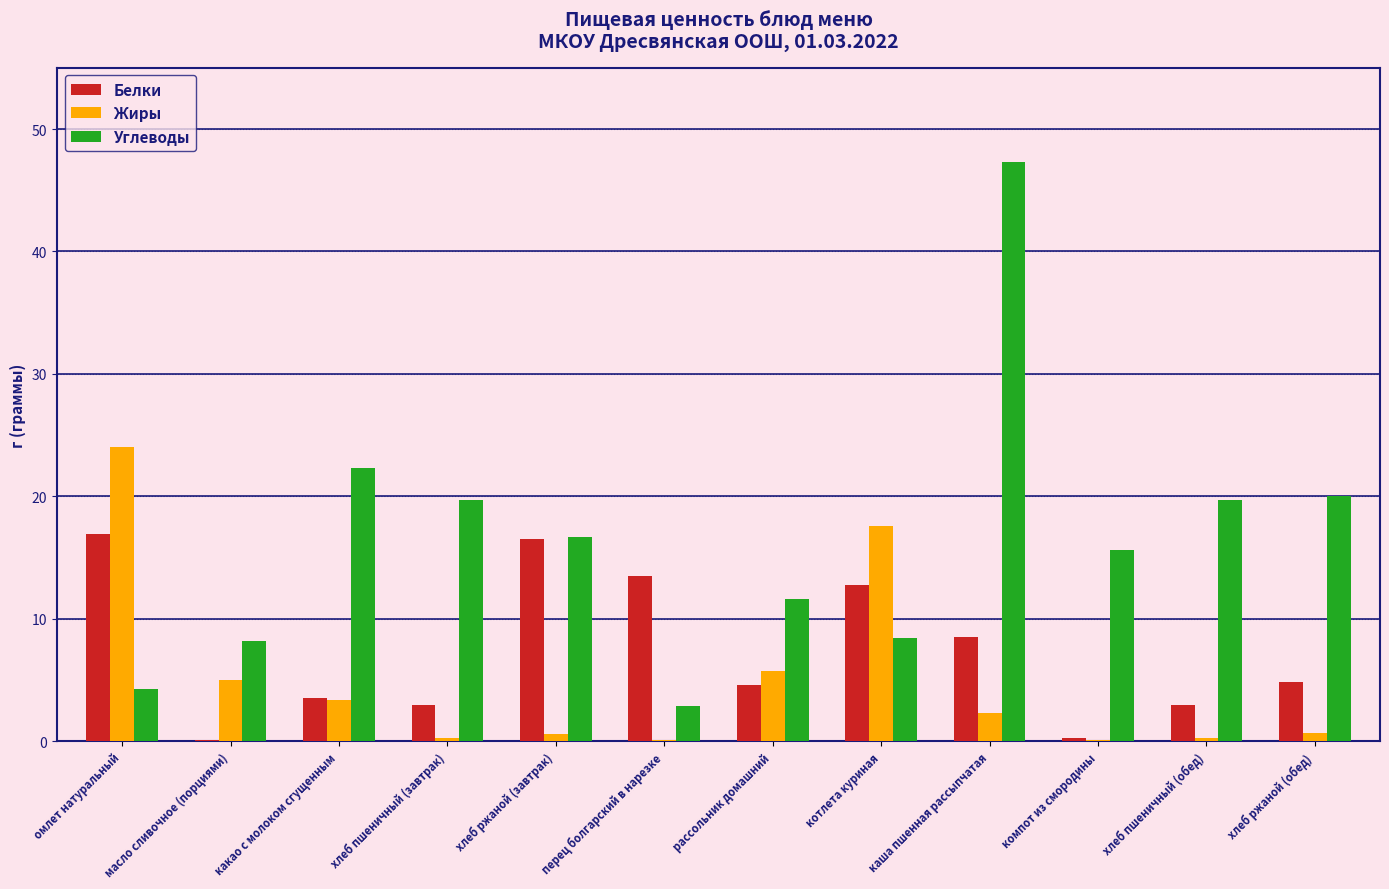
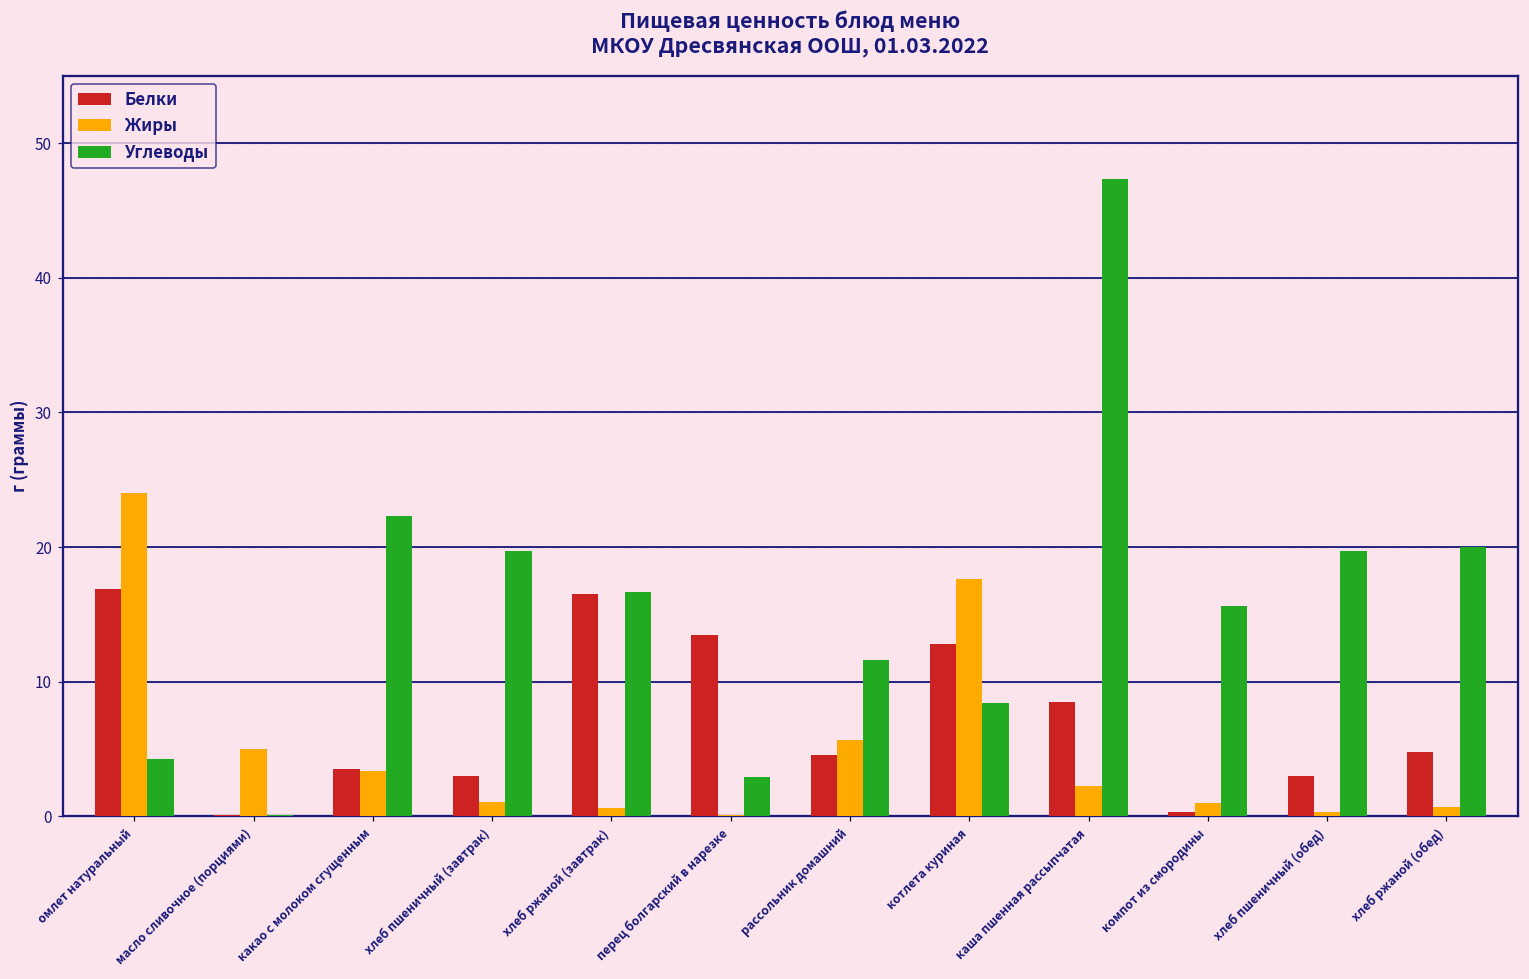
Углеводы, масло сливочное (порциями): 8.2 -> 0.1
Жиры, хлеб пшеничный (завтрак): 0.3 -> 1.1
Жиры, компот из смородины: 0.1 -> 1.0
